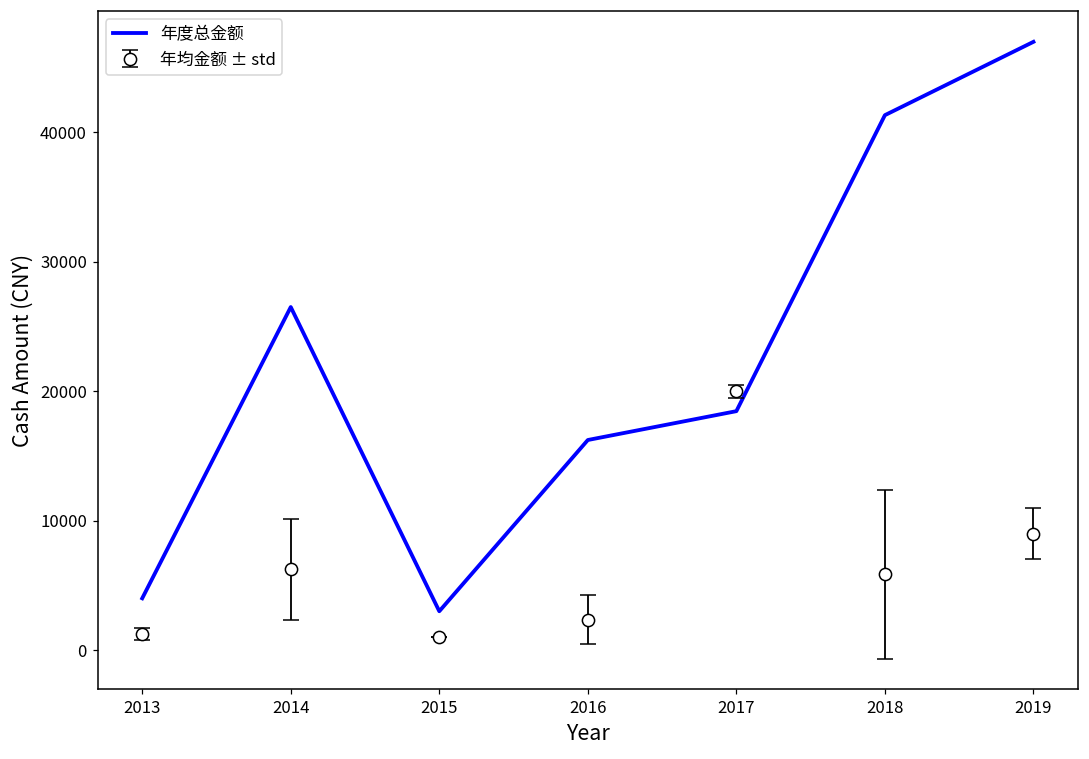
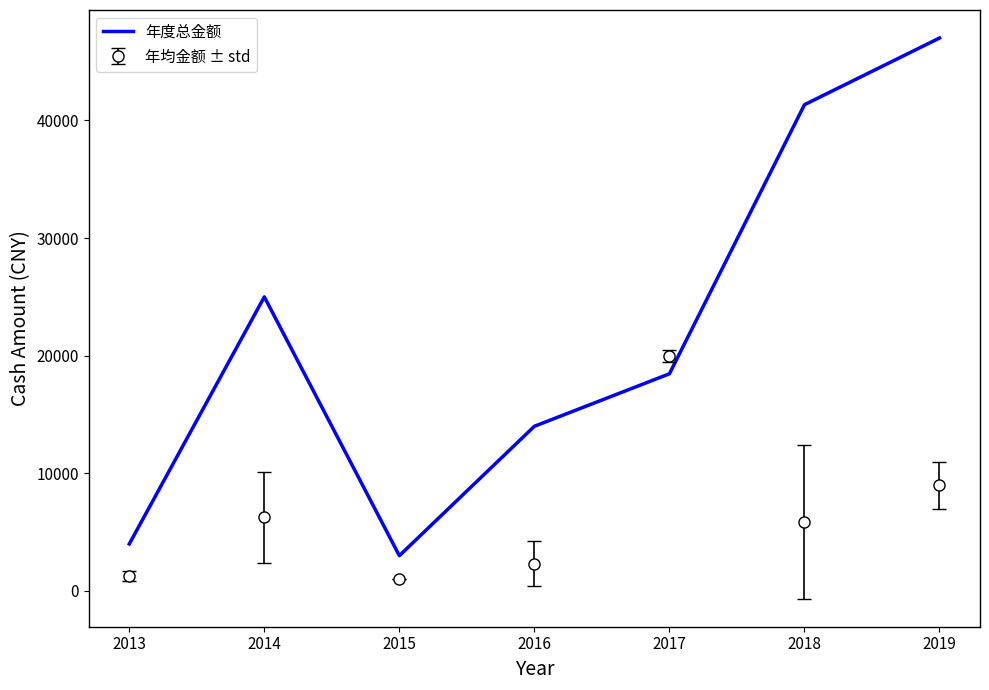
年度总金额, 2014: 26500 -> 25000
年度总金额, 2016: 16200 -> 14000
